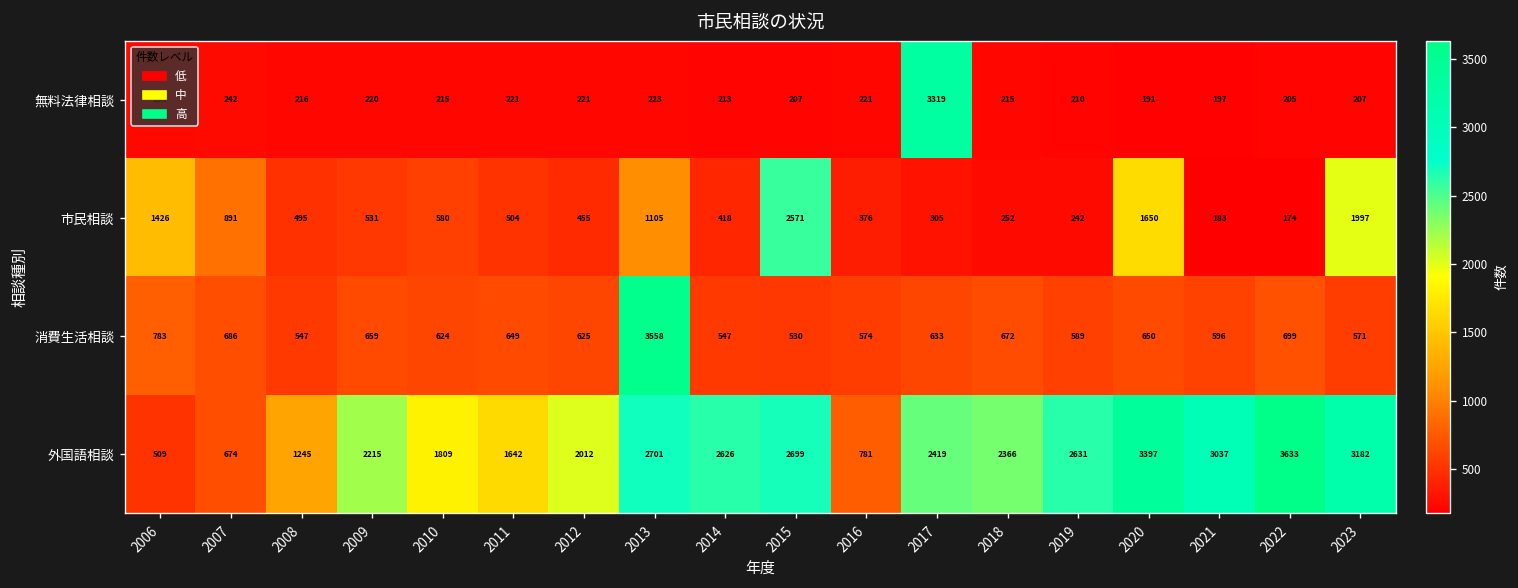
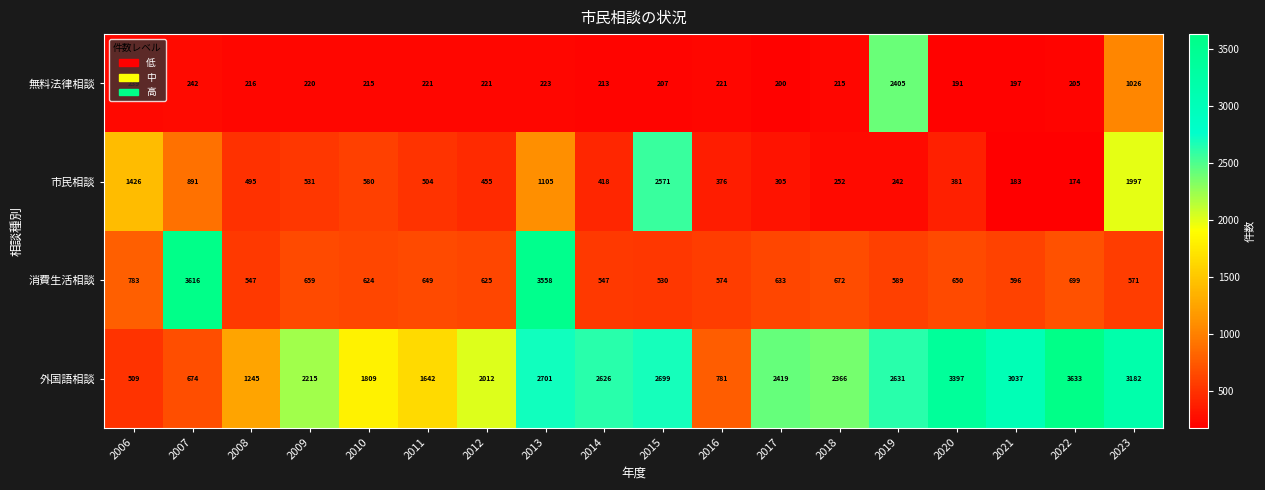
無料法律相談, 2017: 3319 -> 200
無料法律相談, 2019: 210 -> 2405
無料法律相談, 2023: 207 -> 1026
市民相談, 2020: 1650 -> 381
消費生活相談, 2007: 686 -> 3616
